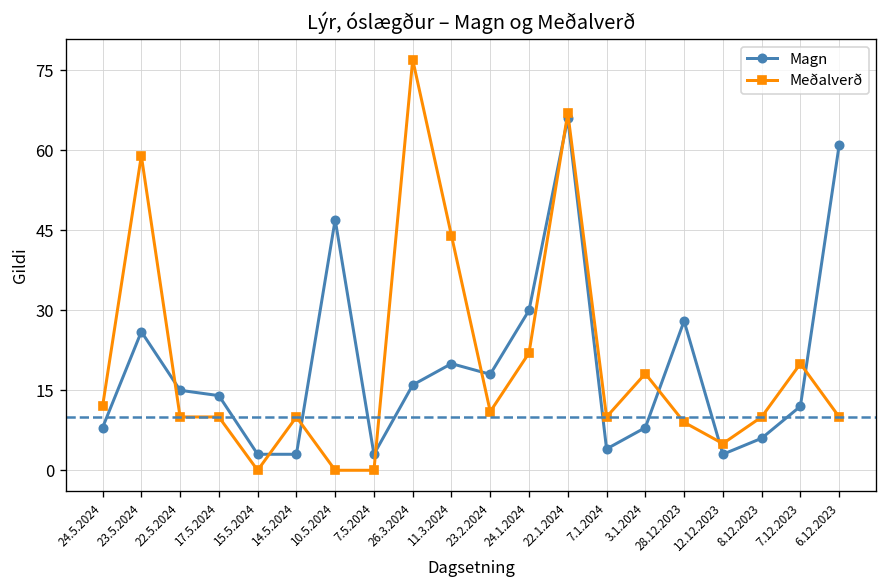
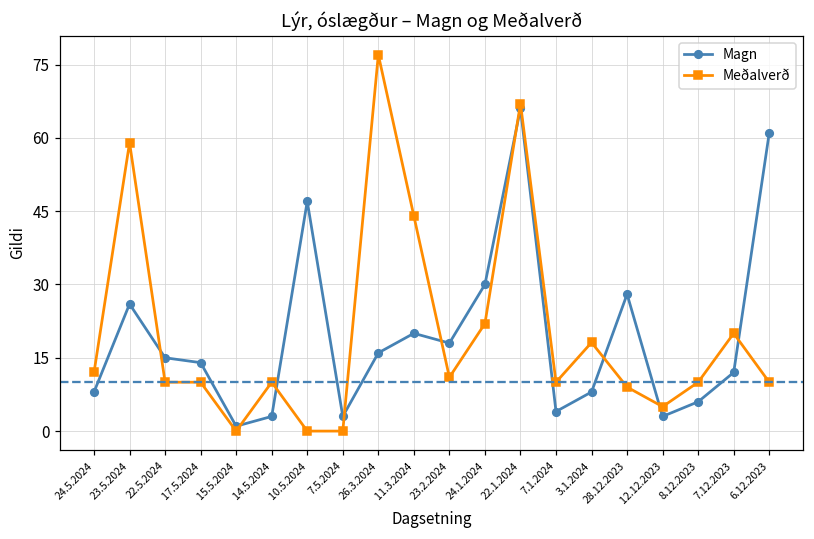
Magn, 15.5.2024: 3 -> 1
